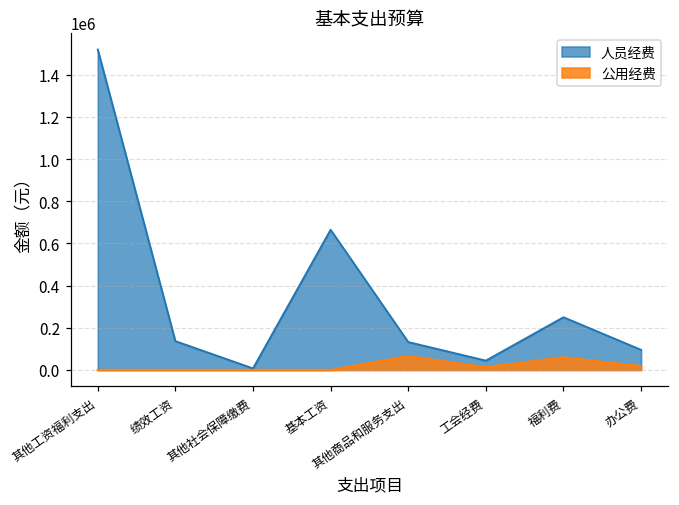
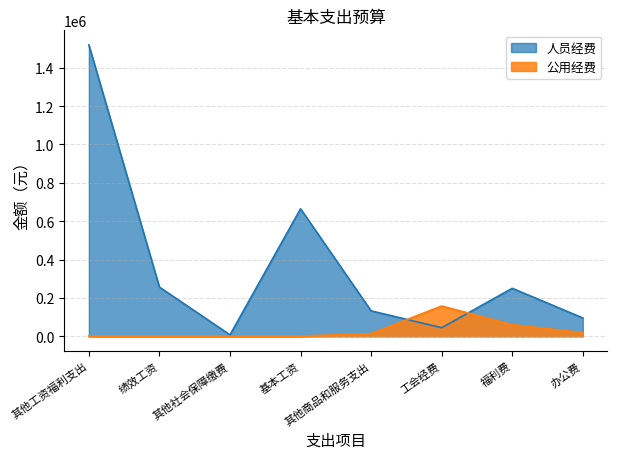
人员经费, 绩效工资: 140000 -> 260000
公用经费, 其他商品和服务支出: 70000 -> 10000
公用经费, 工会经费: 10000 -> 160000
